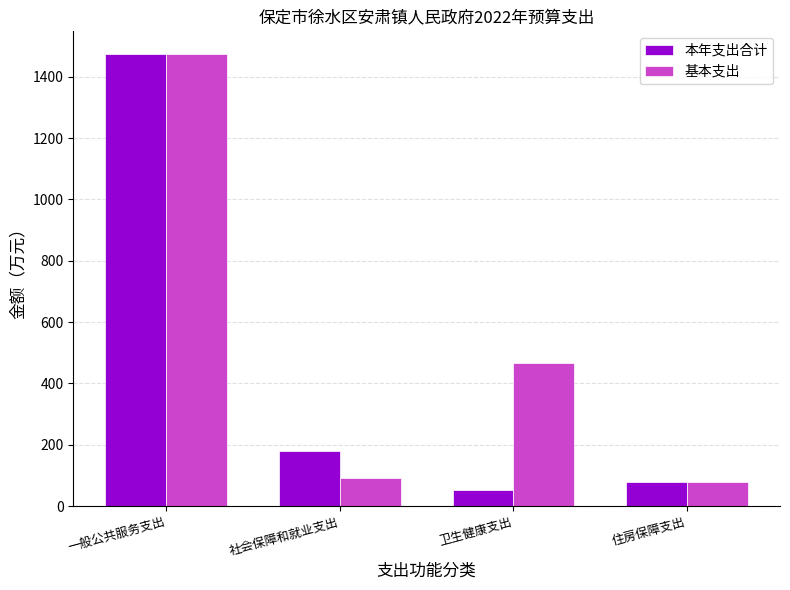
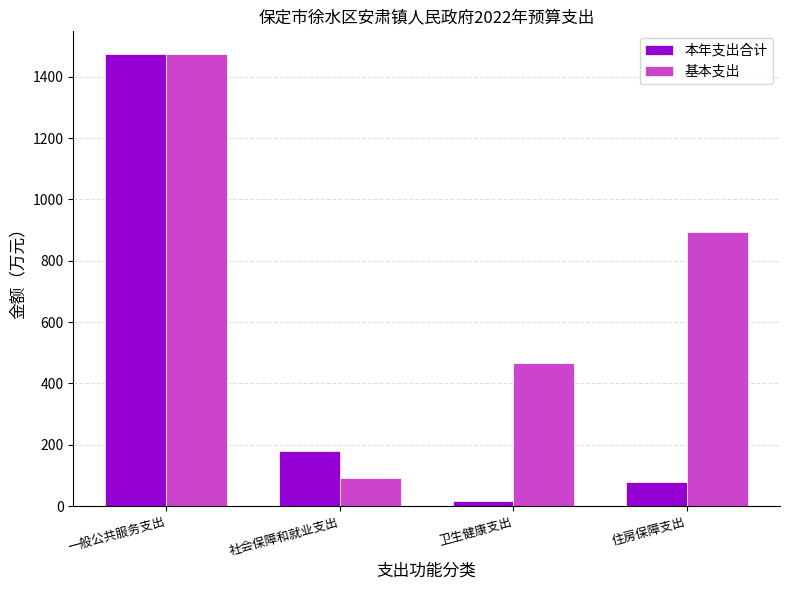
本年支出合计, 卫生健康支出: 50 -> 20
基本支出, 住房保障支出: 80 -> 890
